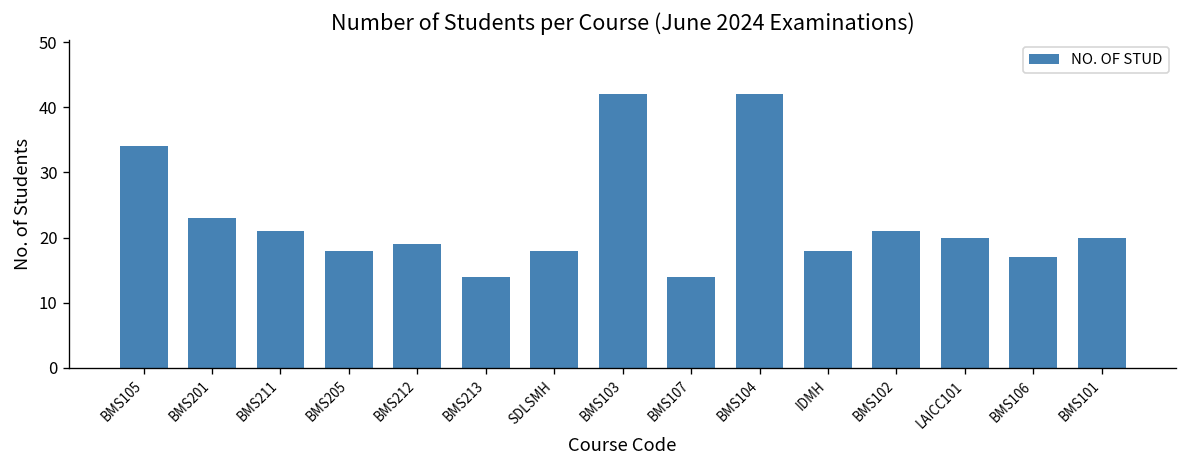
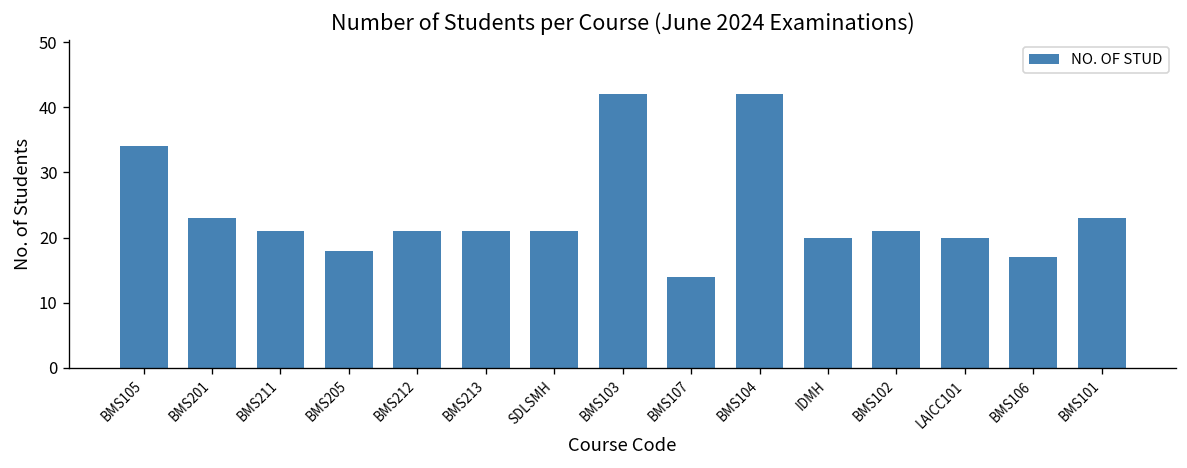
BMS212: 19 -> 21
BMS213: 14 -> 21
SDLSMH: 18 -> 21
IDMH: 18 -> 20
BMS101: 20 -> 23
